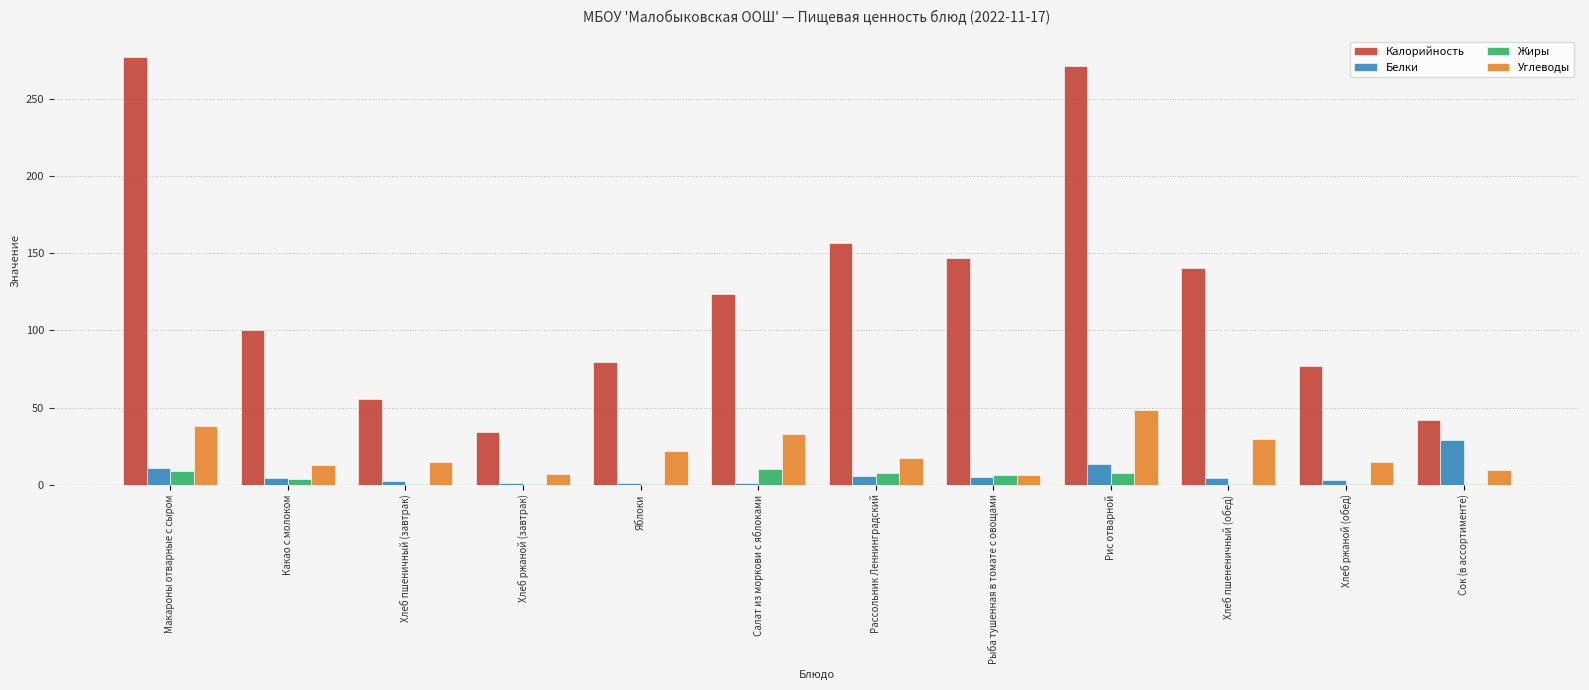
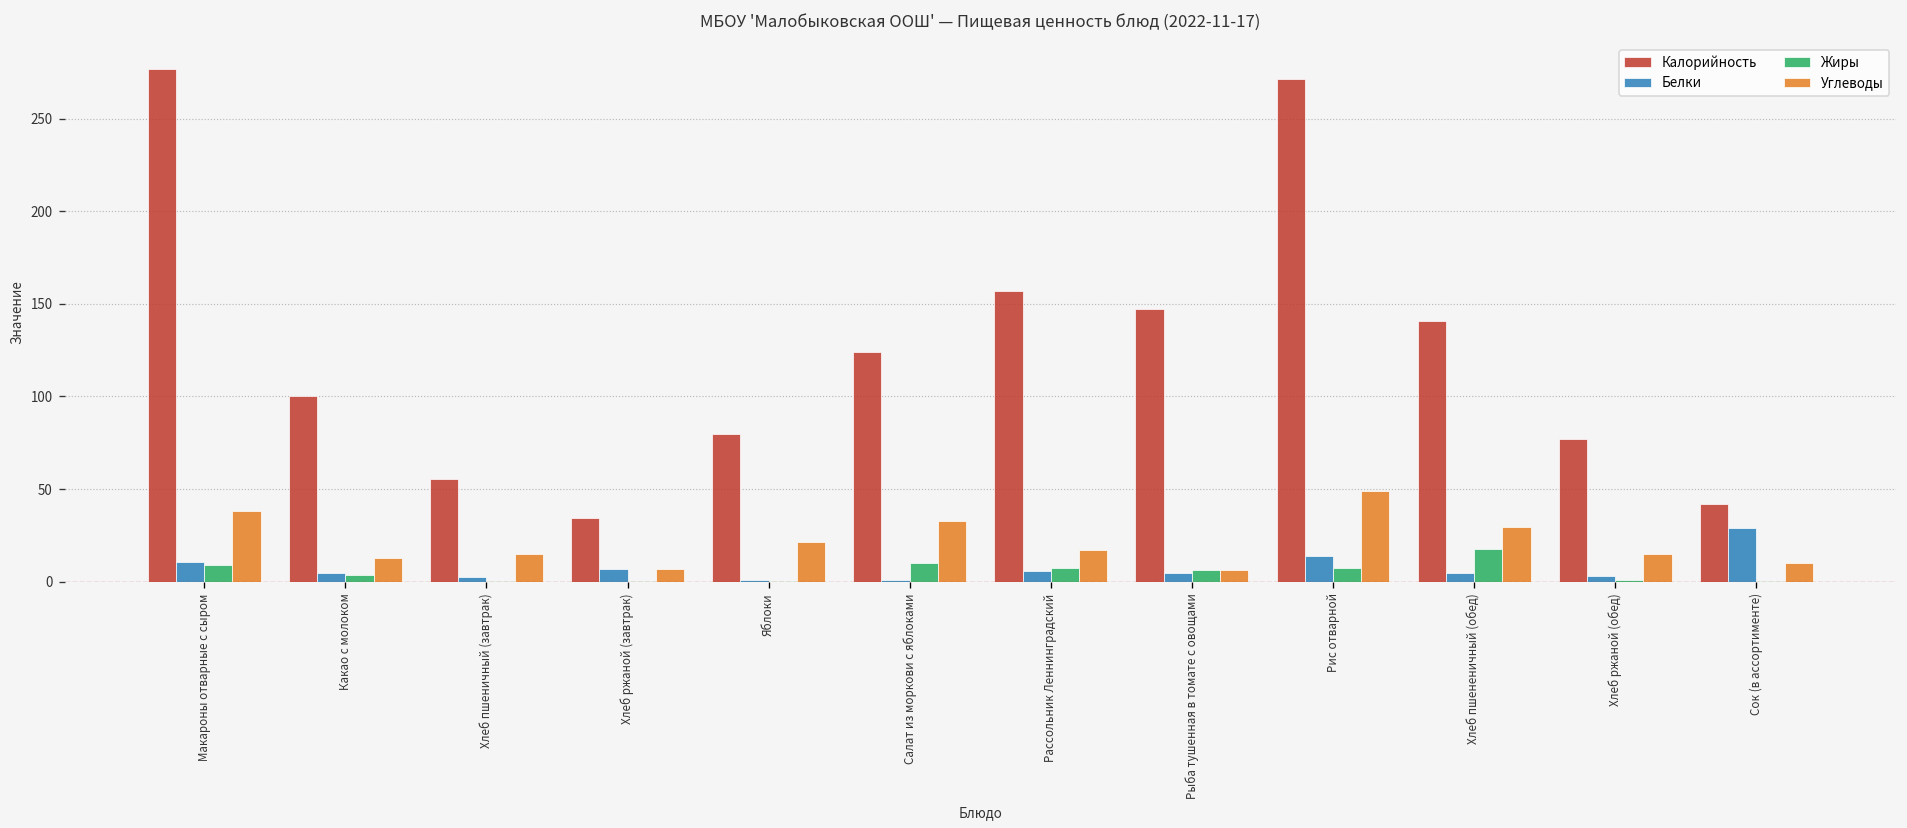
Белки, Хлеб ржаной (завтрак): 1 -> 7
Жиры, Хлеб пшененичный (обед): 0 -> 18
